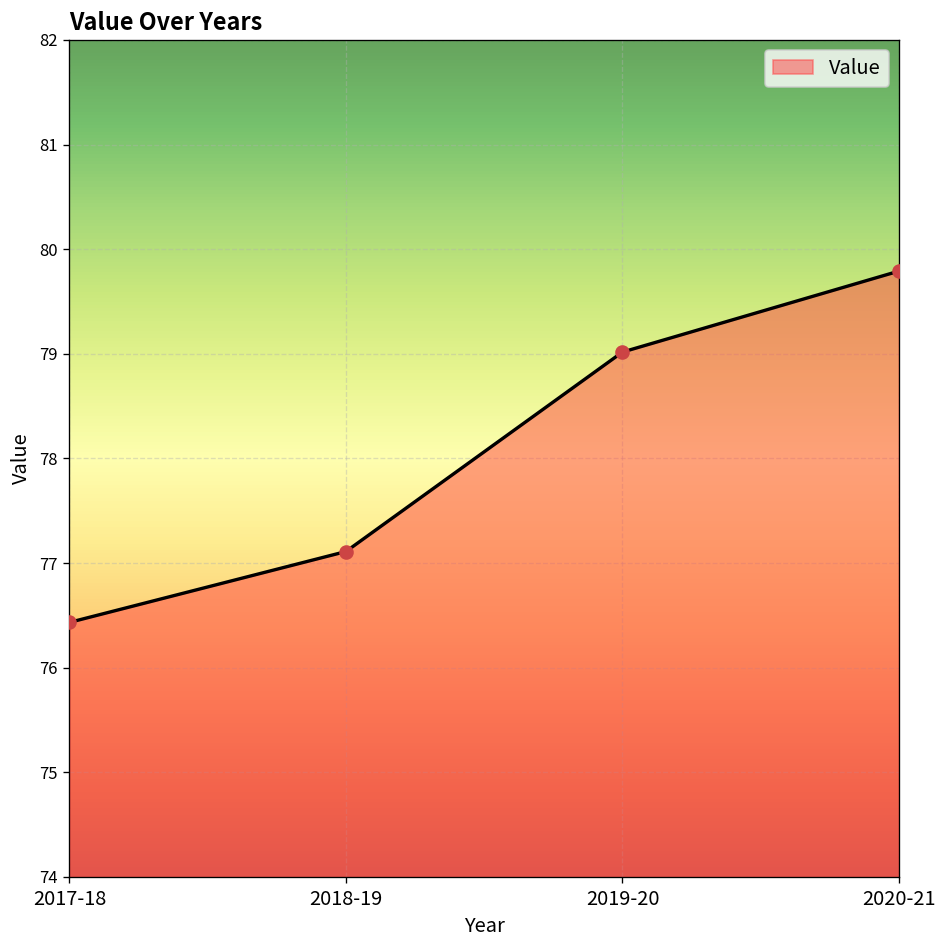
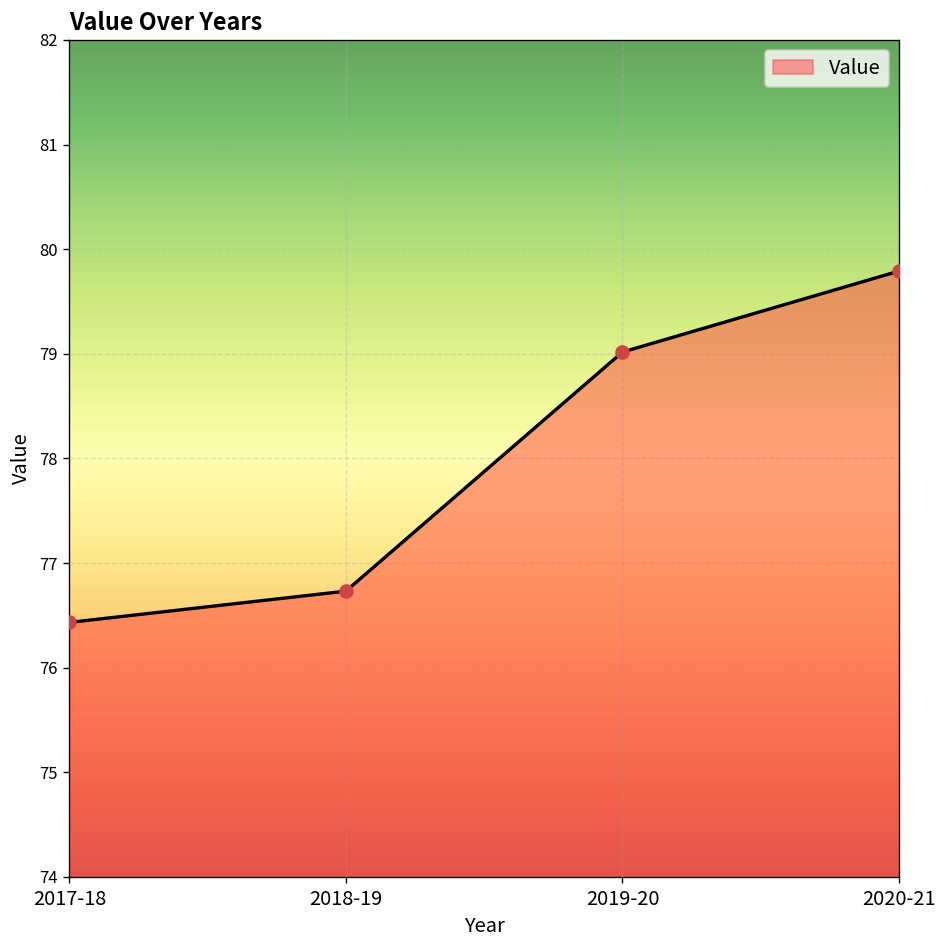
2018-19: 77.1 -> 76.7
